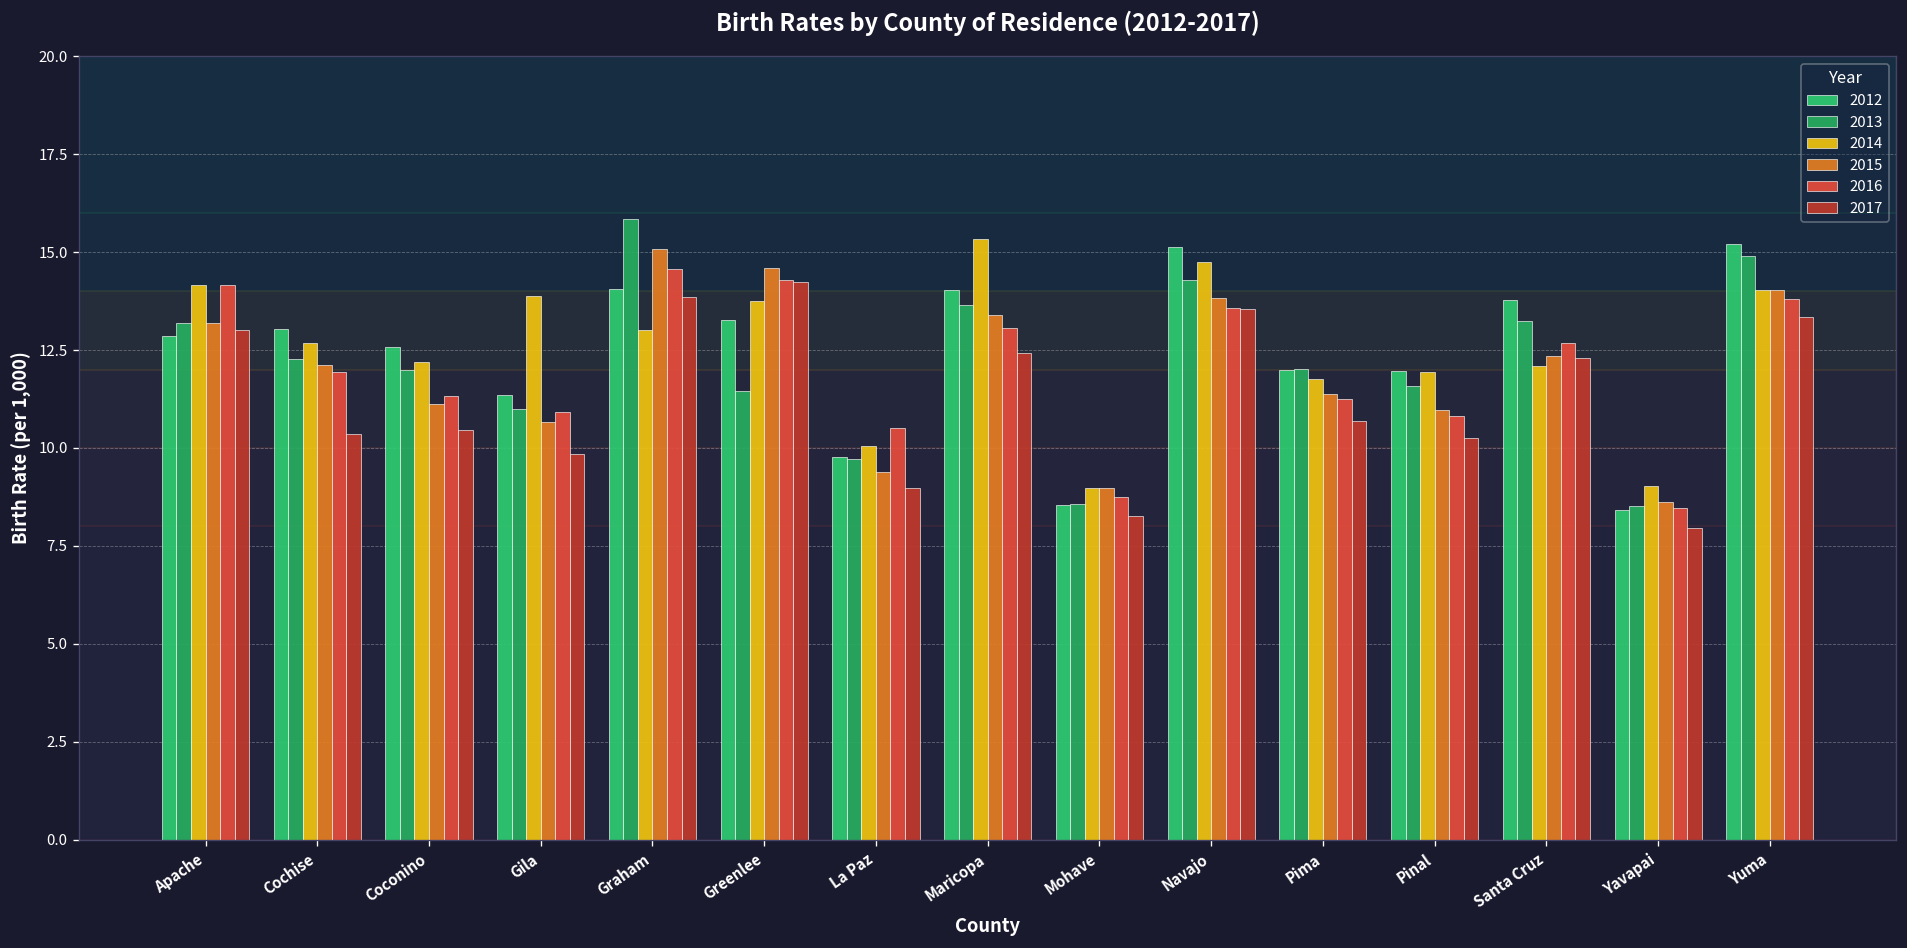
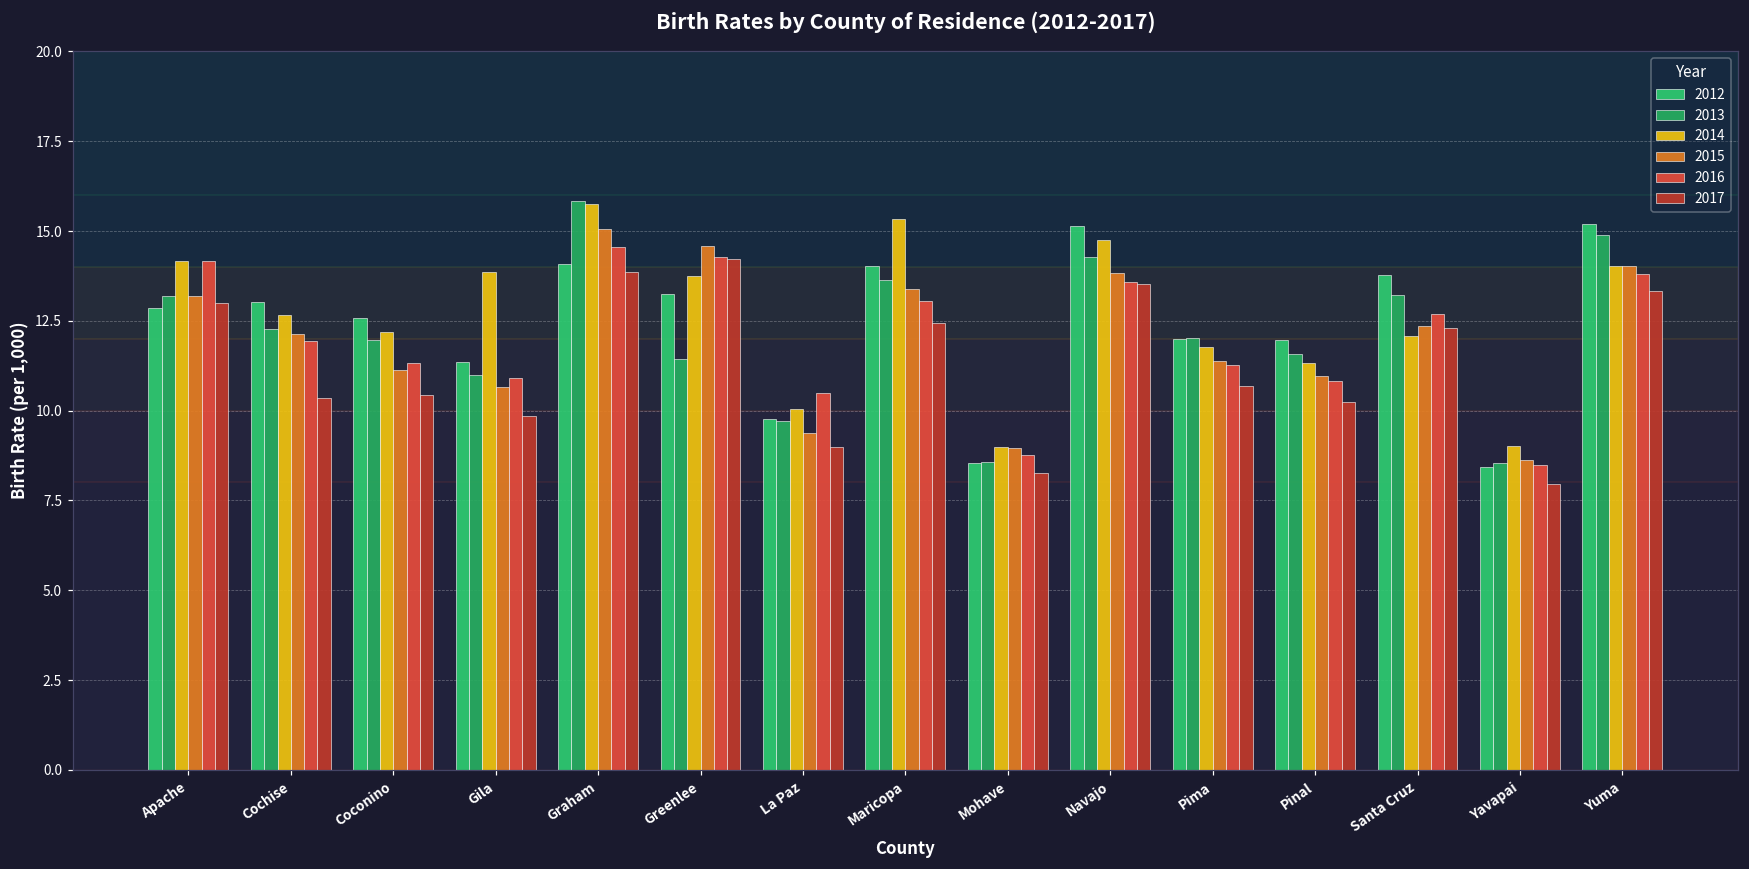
2014, Graham: 13.0 -> 15.7
2014, Pinal: 11.9 -> 11.3
